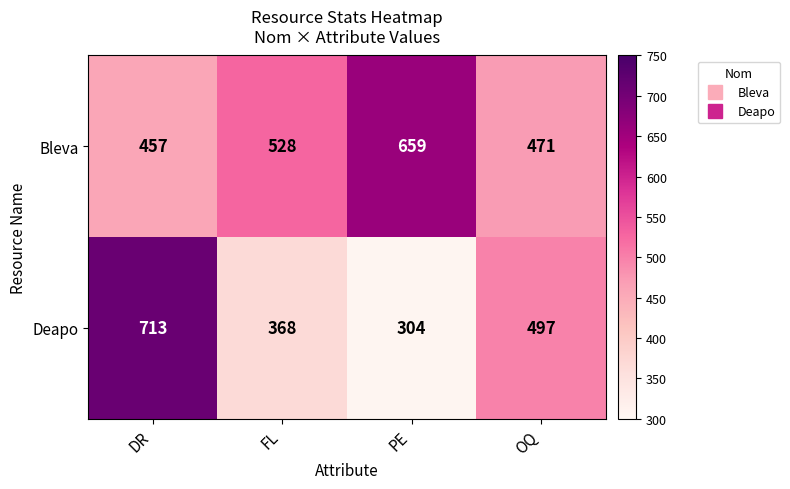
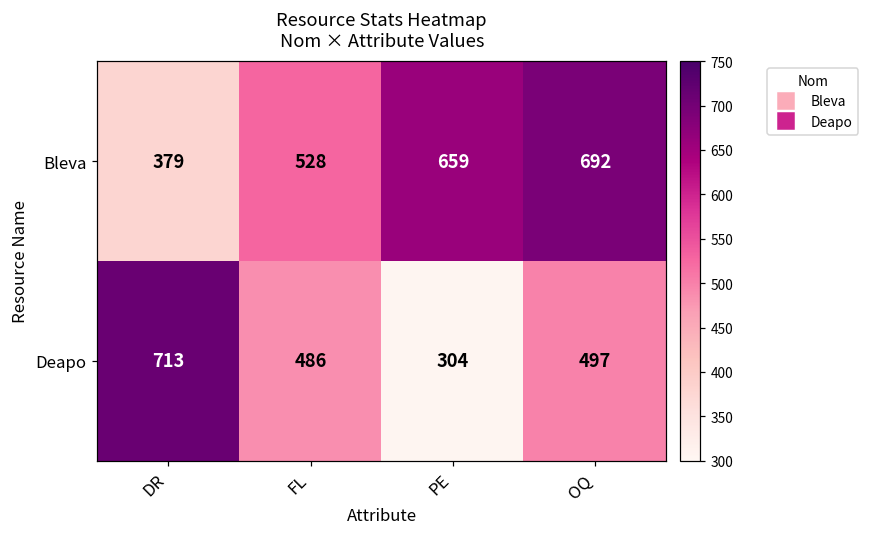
Bleva, DR: 457 -> 379
Bleva, OQ: 471 -> 692
Deapo, FL: 368 -> 486
